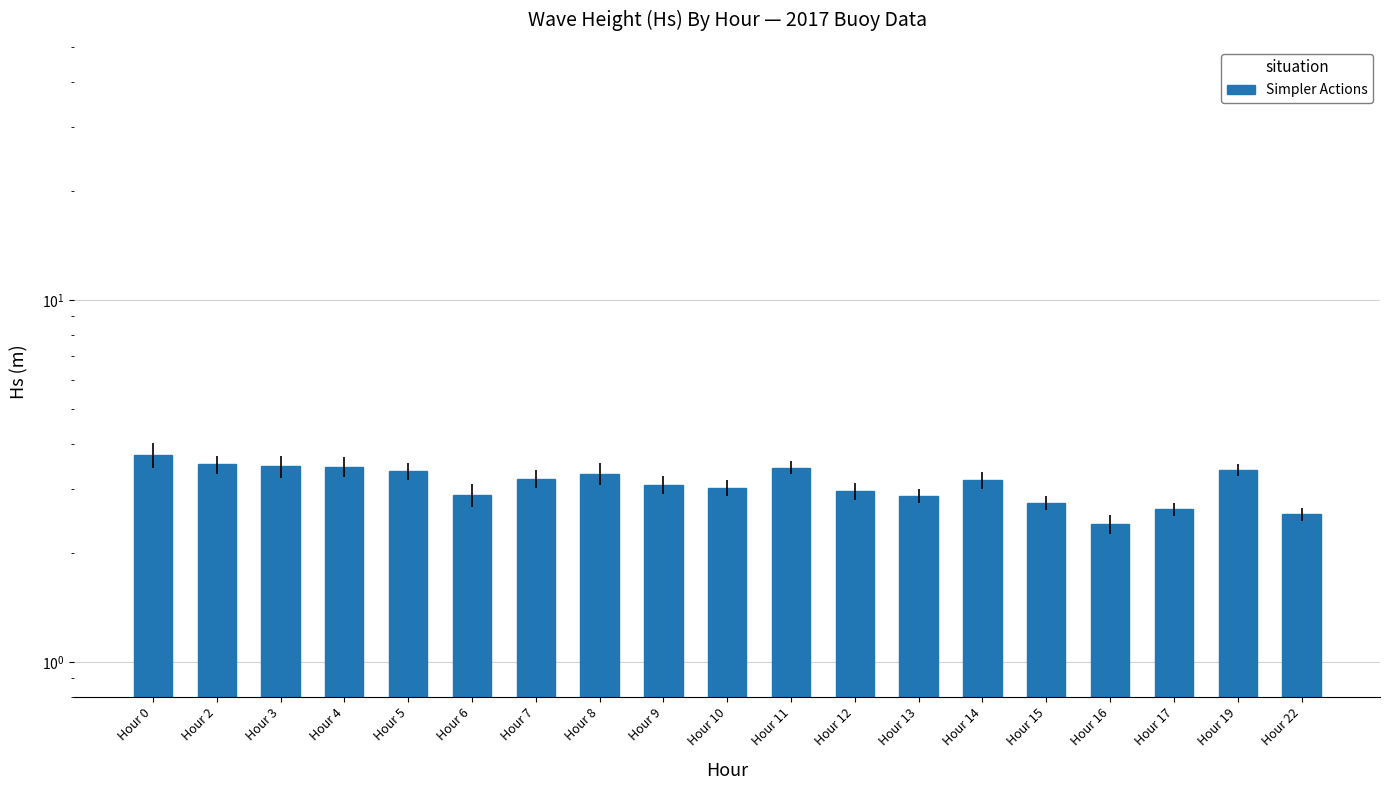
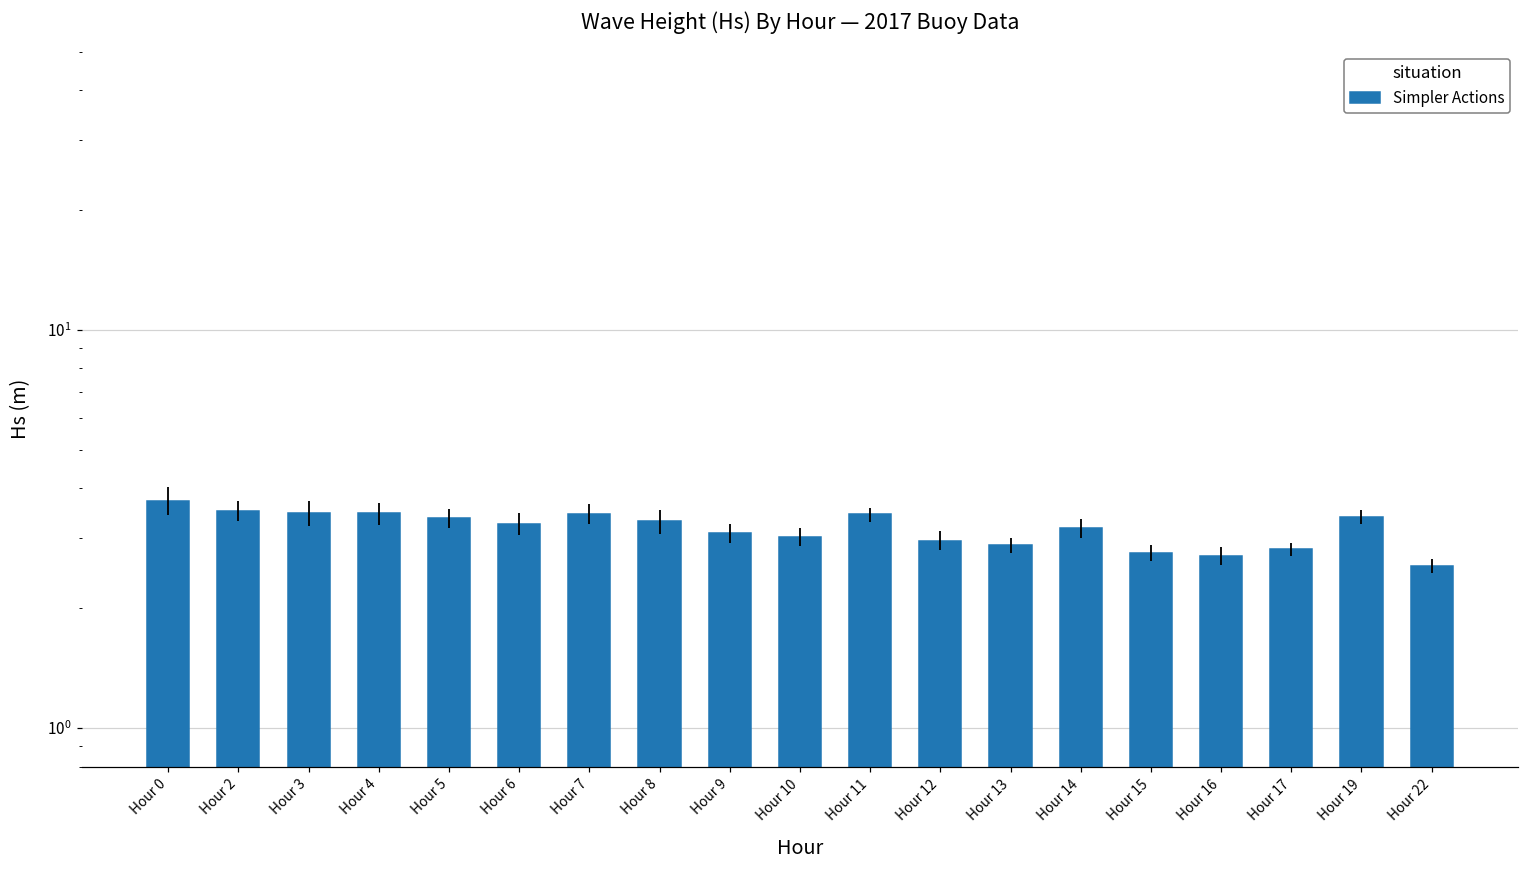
Hour 6: 2.9 -> 3.3
Hour 7: 3.2 -> 3.5
Hour 16: 2.4 -> 2.7
Hour 17: 2.6 -> 2.8
